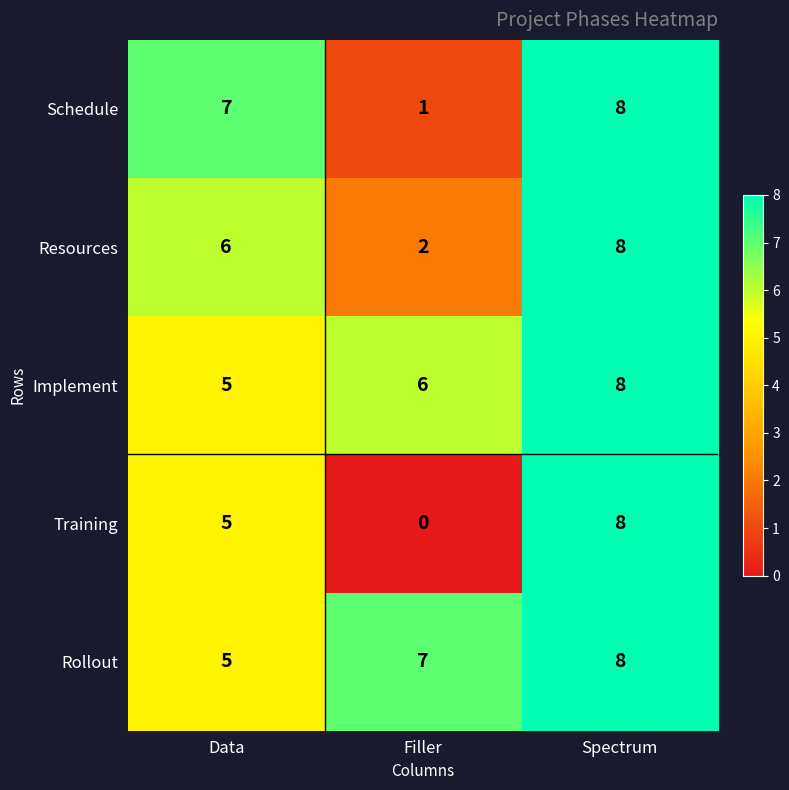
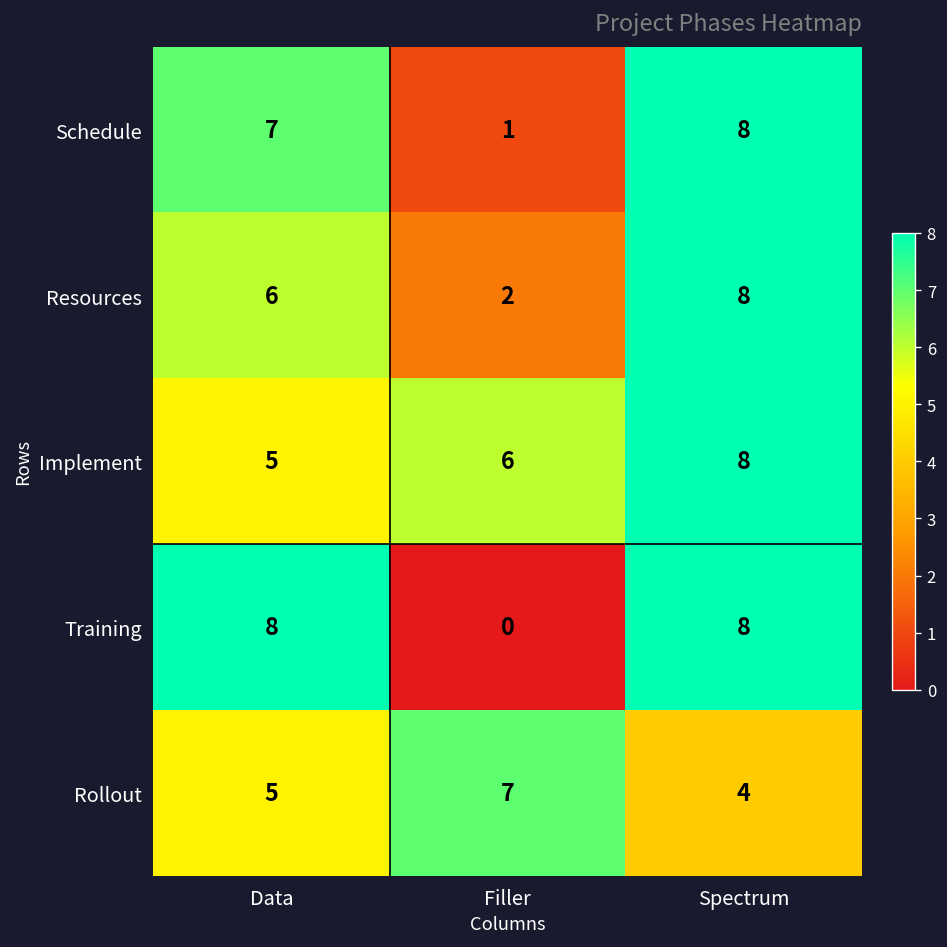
Training, Data: 5 -> 8
Rollout, Spectrum: 8 -> 4
